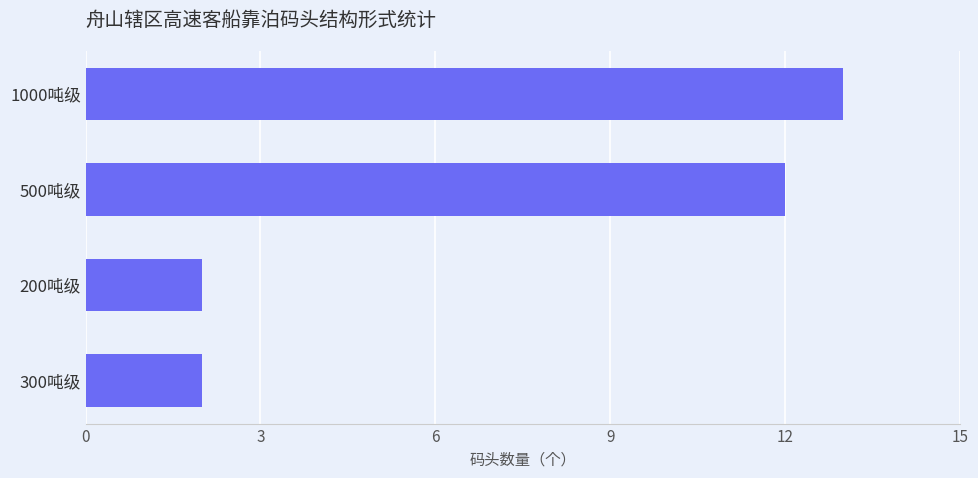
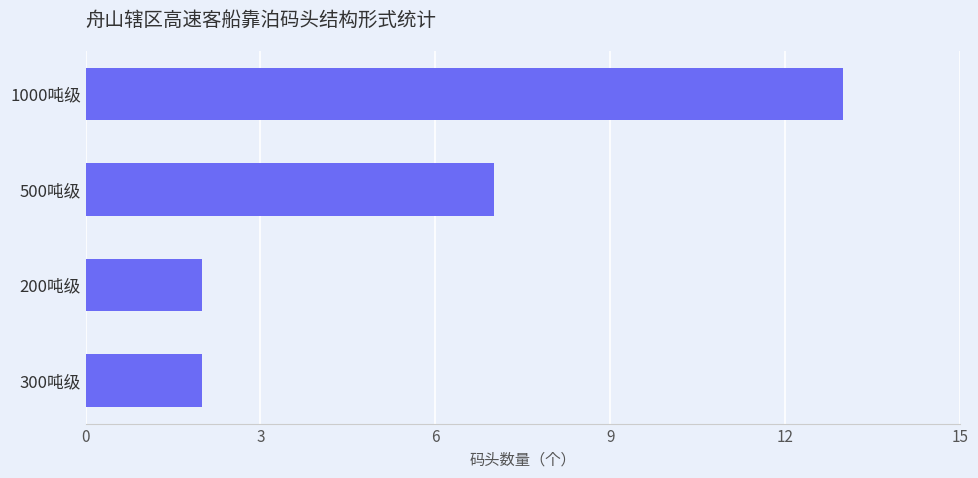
500吨级: 12 -> 7
